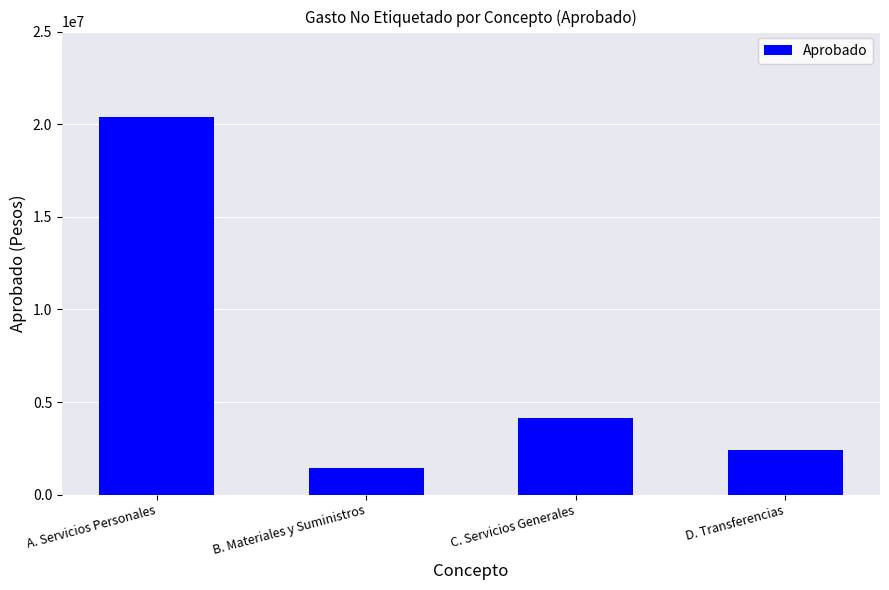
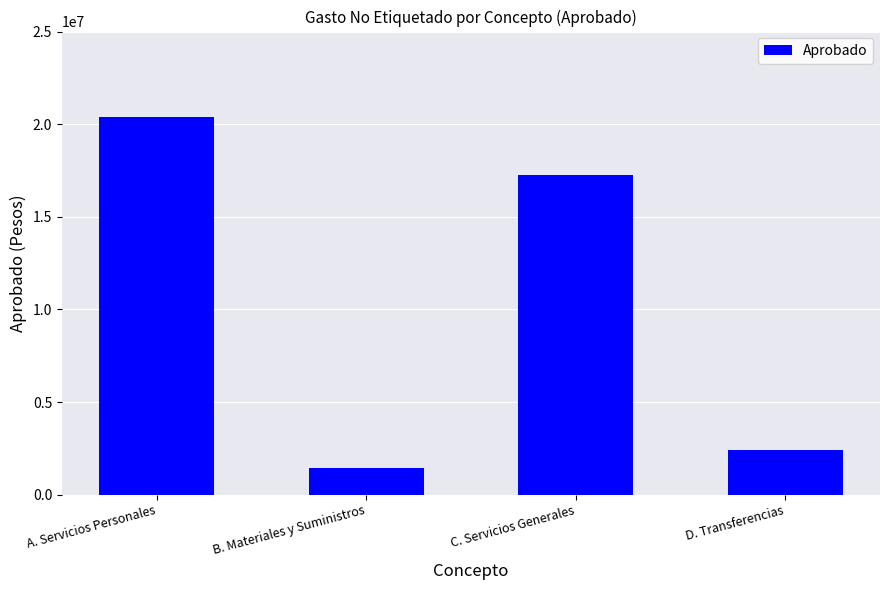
C. Servicios Generales: 4100000 -> 17200000
